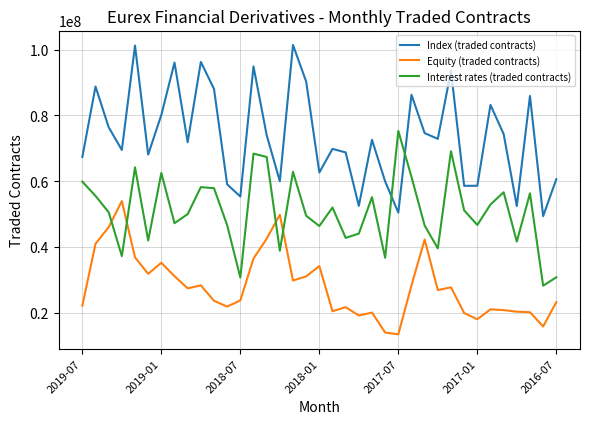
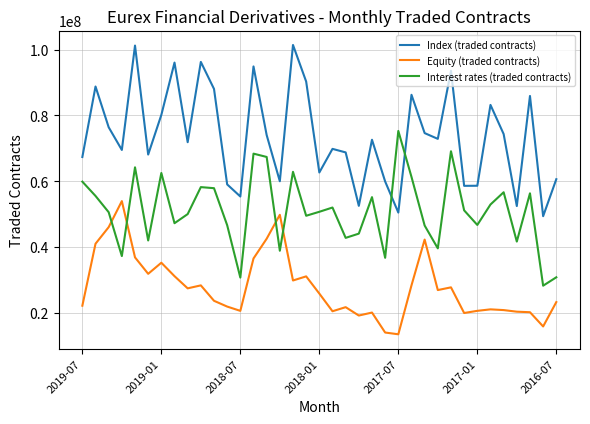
Equity (traded contracts), 2018-07: 24000000 -> 21000000
Equity (traded contracts), 2018-01: 34000000 -> 26000000
Interest rates (traded contracts), 2018-01: 46000000 -> 51000000
Equity (traded contracts), 2017-01: 18000000 -> 21000000
